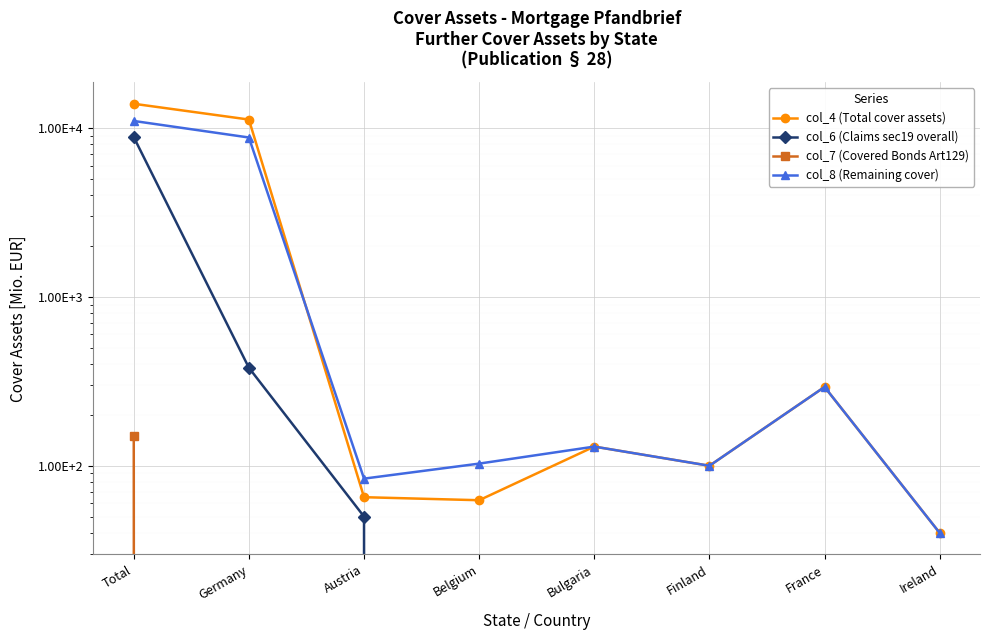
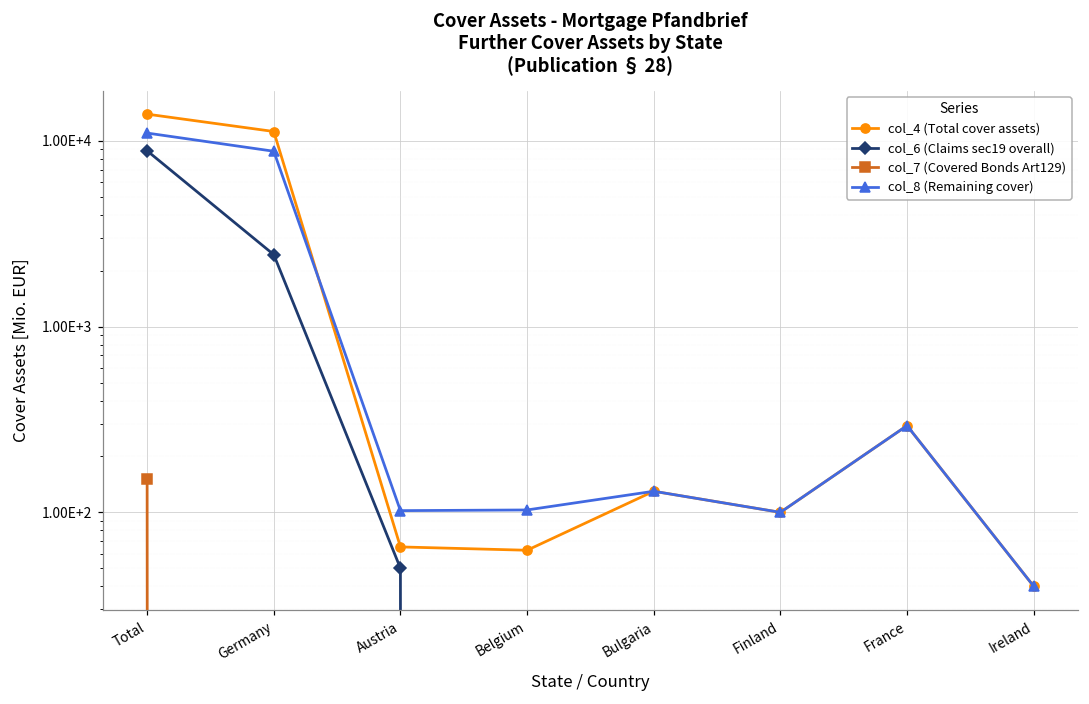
col_6 (Claims sec19 overall), Germany: 380 -> 2400
col_8 (Remaining cover), Austria: 80 -> 100
